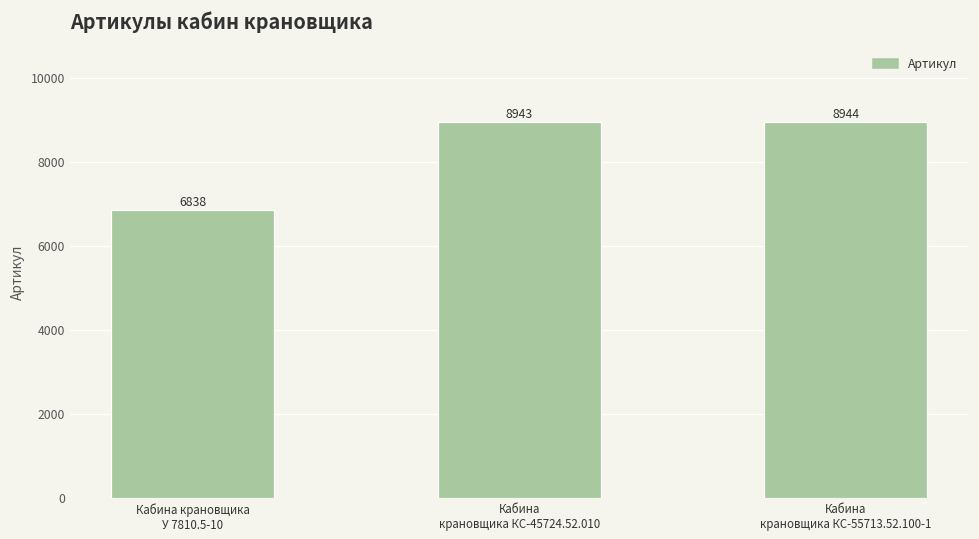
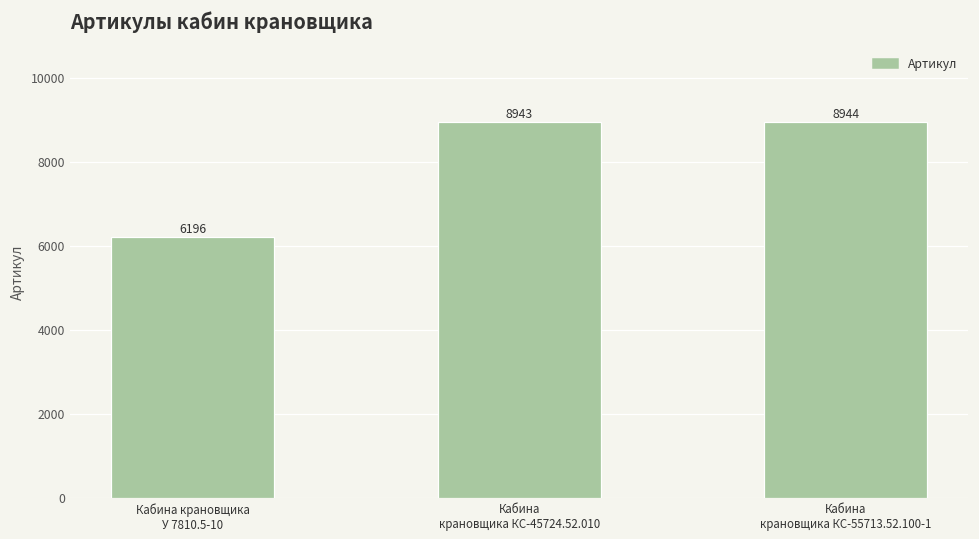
Кабина крановщика У 7810.5-10: 6838 -> 6196
